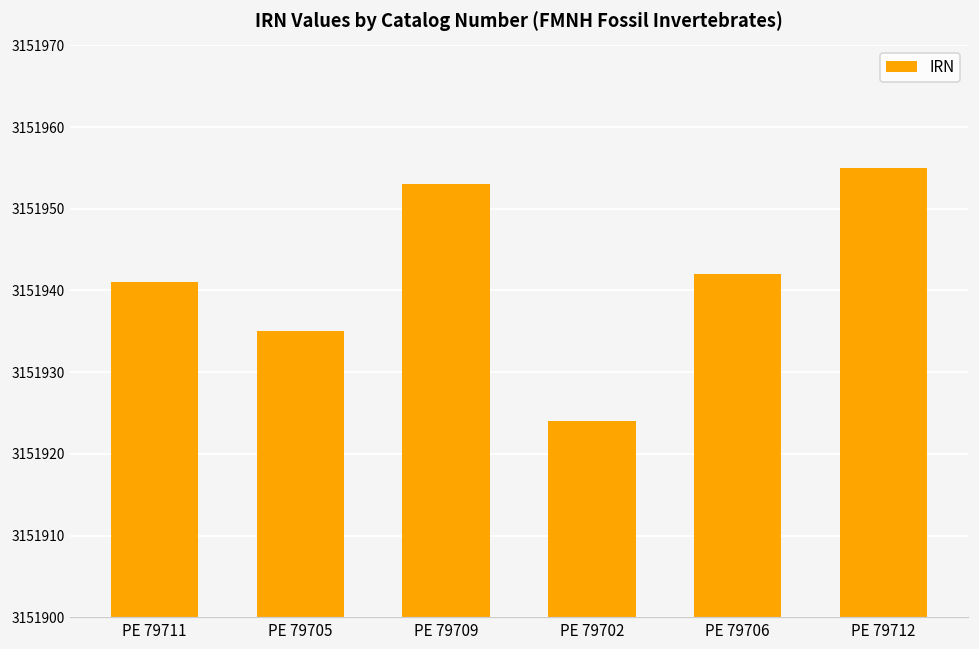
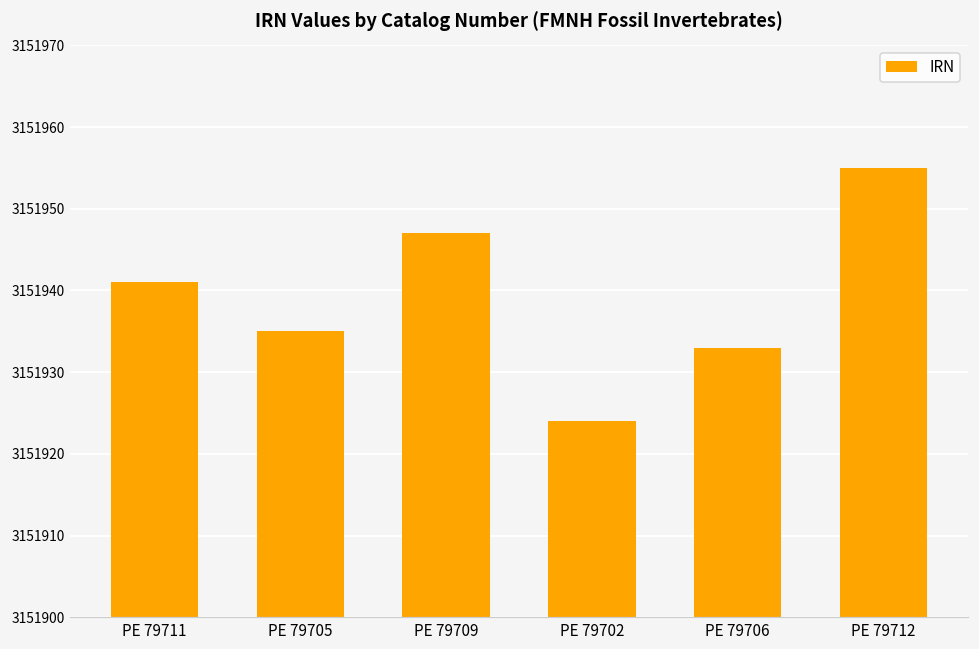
PE 79709: 3151953 -> 3151947
PE 79706: 3151942 -> 3151933
